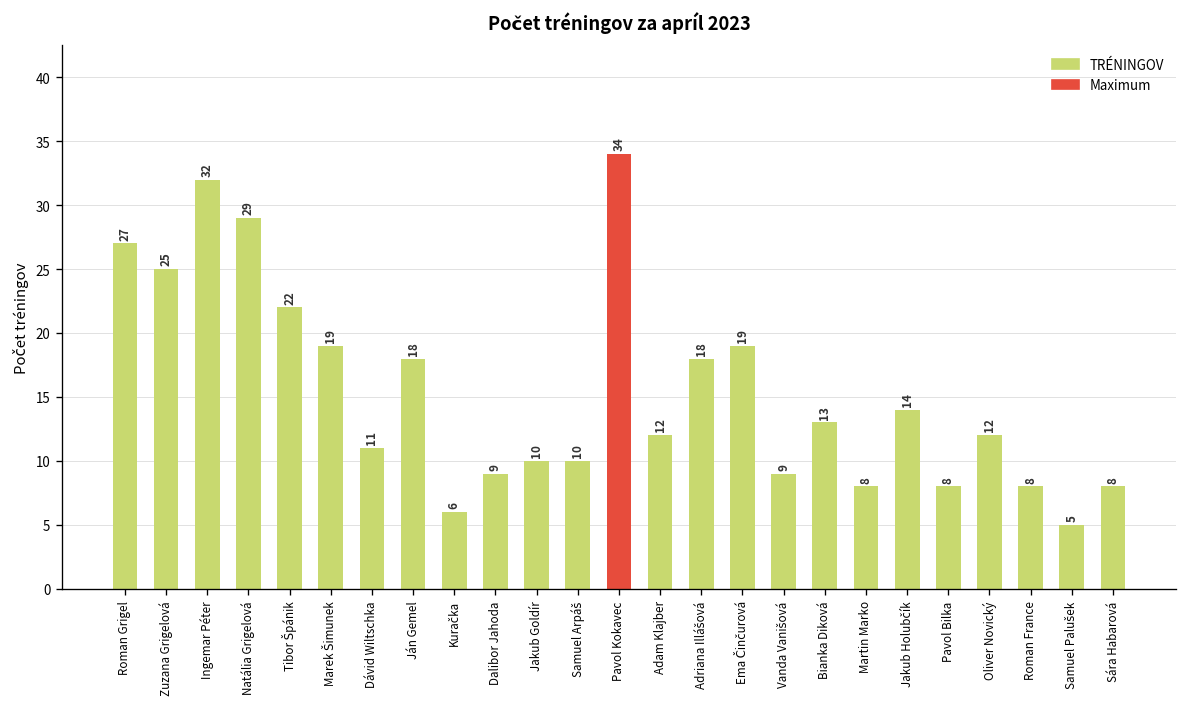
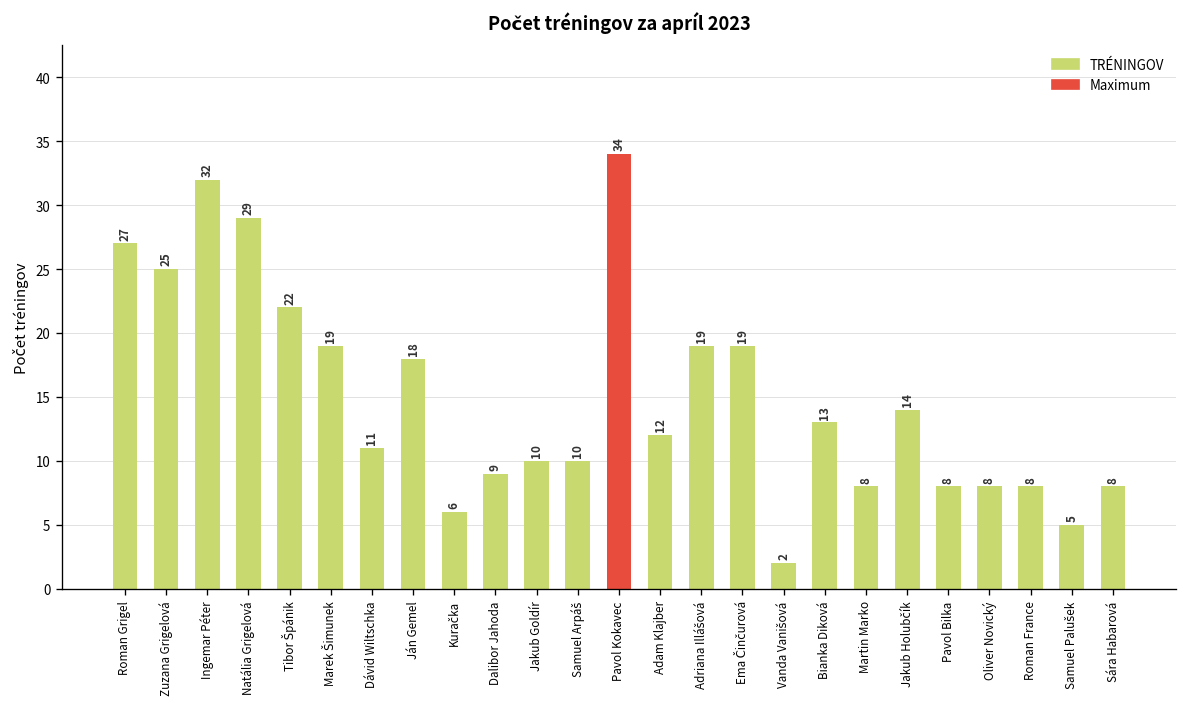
Adriana Illášová: 18 -> 19
Vanda Vanišová: 9 -> 2
Oliver Novický: 12 -> 8
